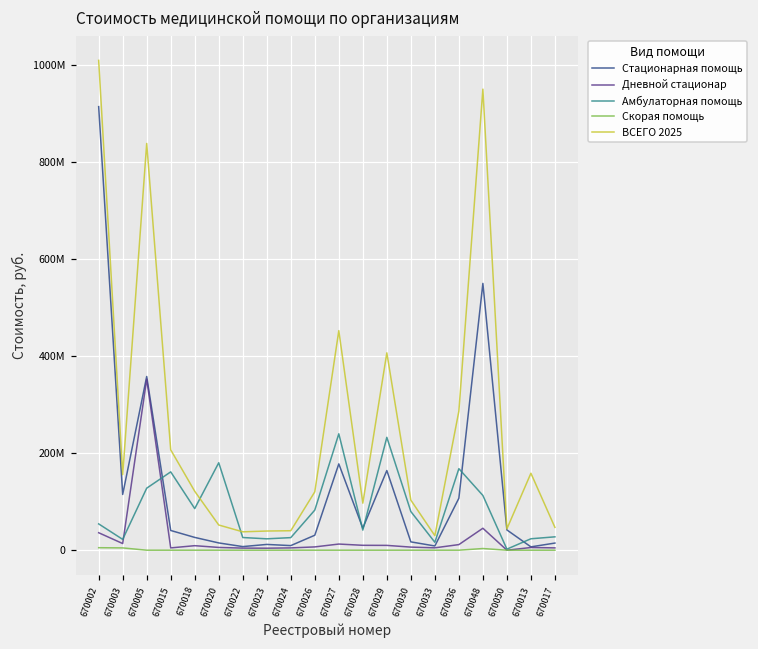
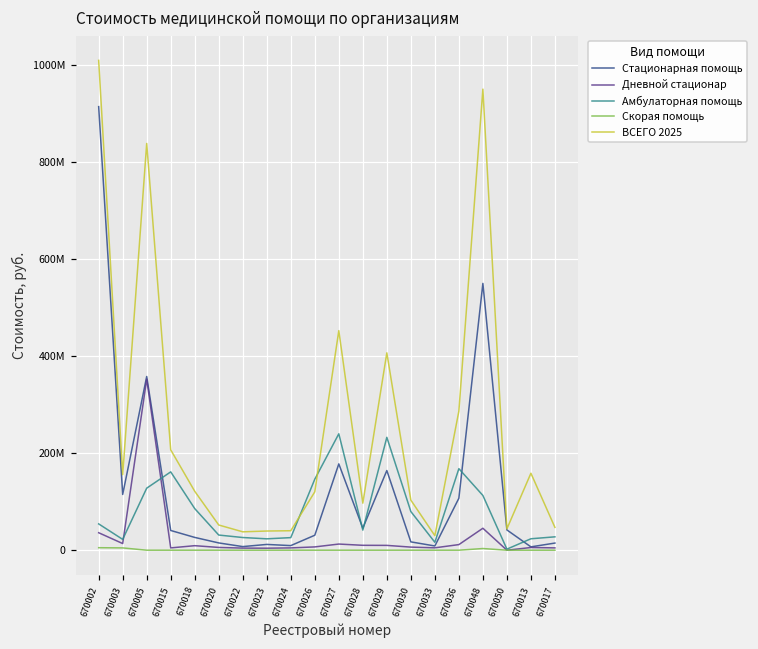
Амбулаторная помощь, 670020: 180000000 -> 30000000
Амбулаторная помощь, 670026: 80000000 -> 150000000
